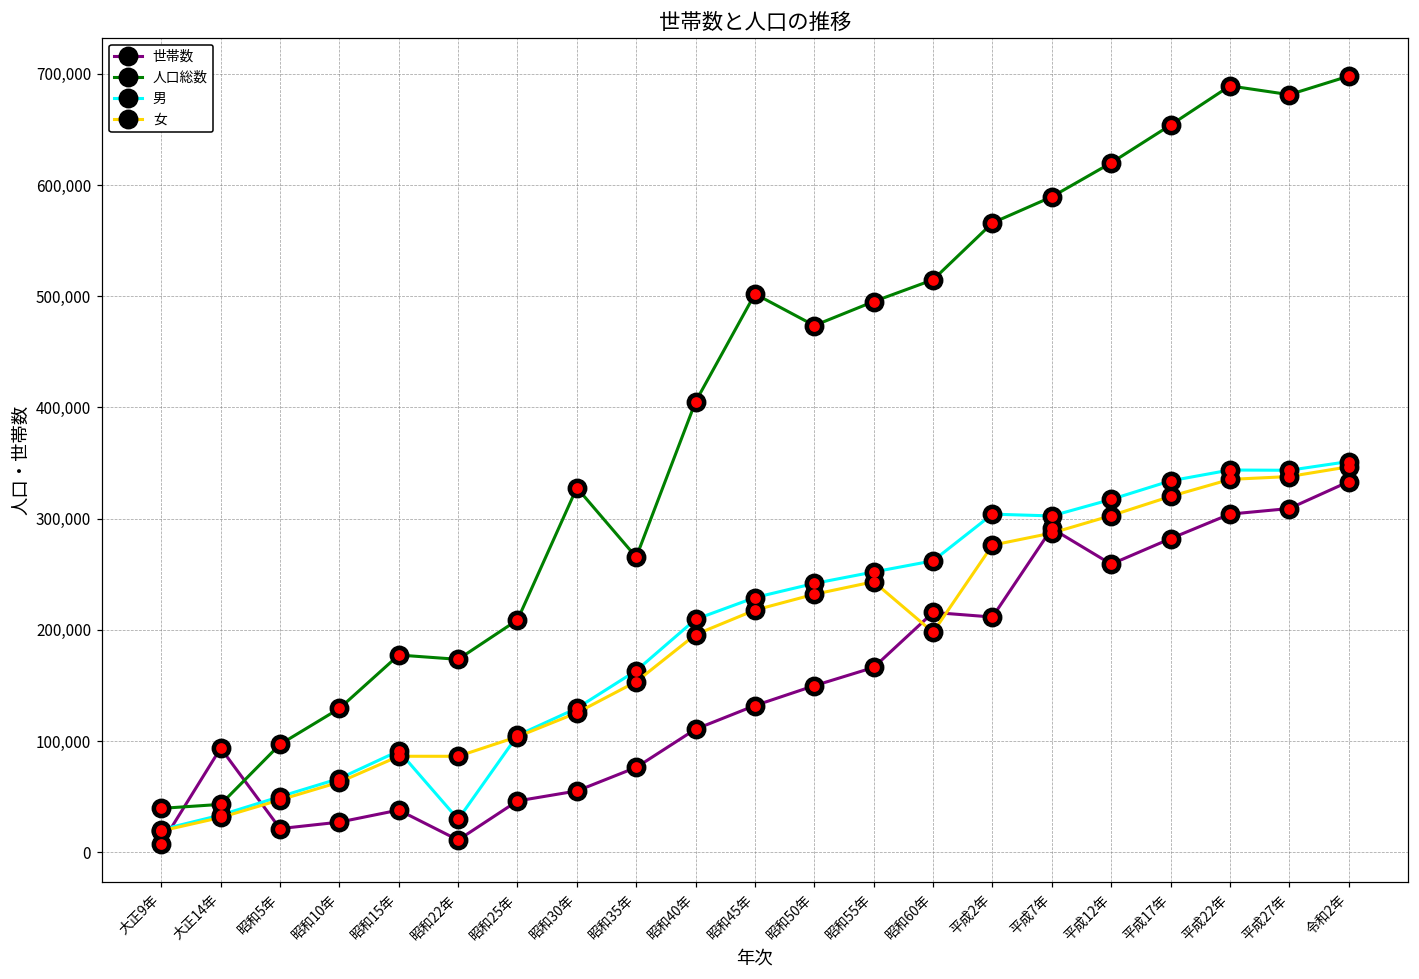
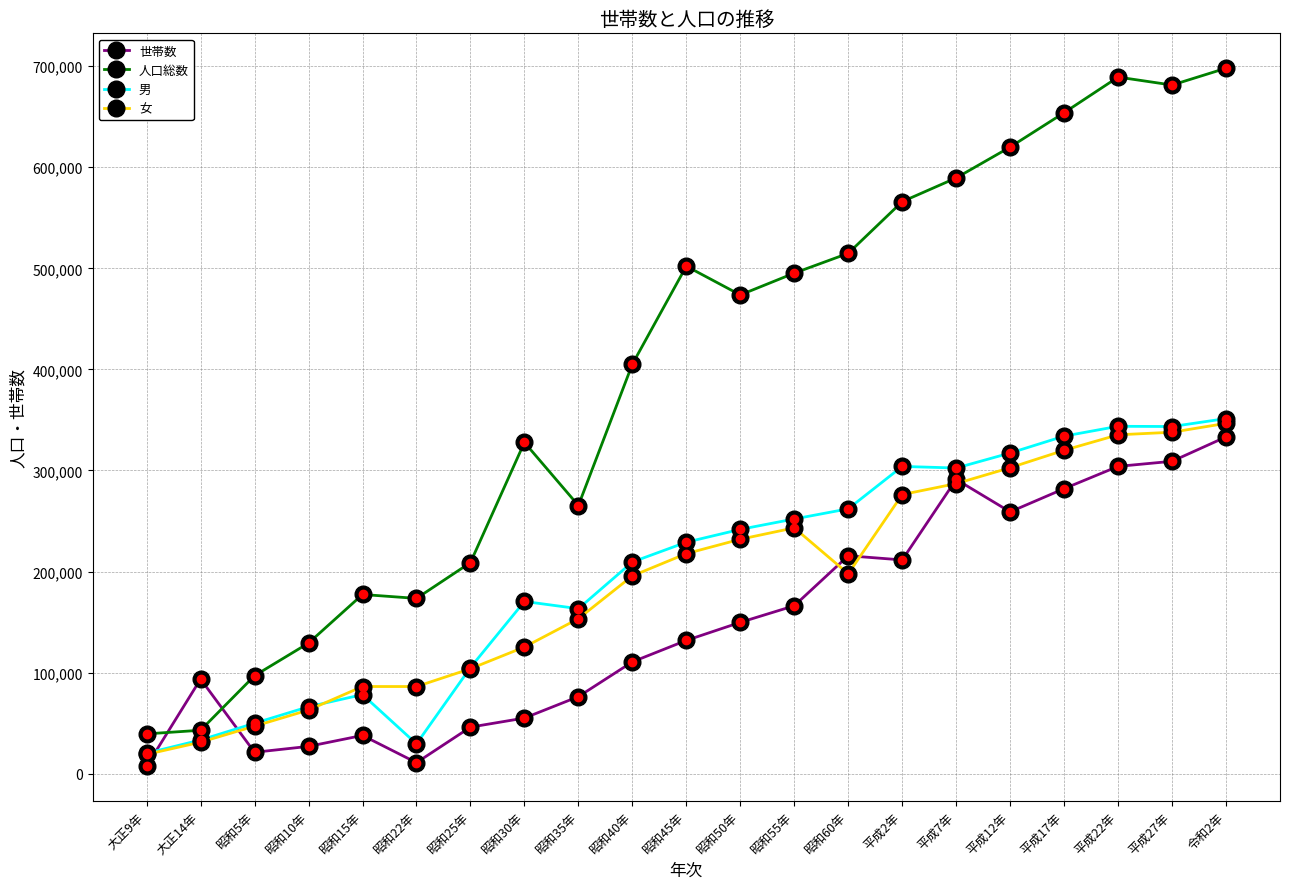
男, 昭和15年: 91,000 -> 78,000
男, 昭和30年: 129,000 -> 170,000
